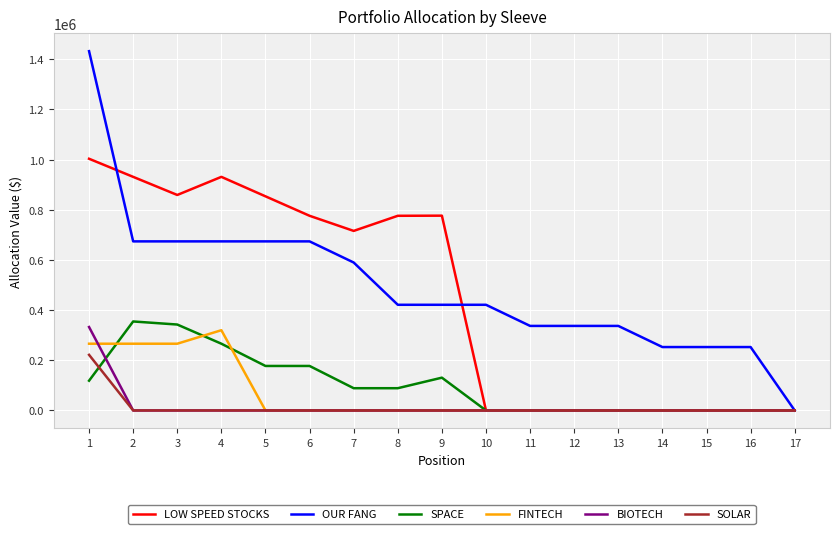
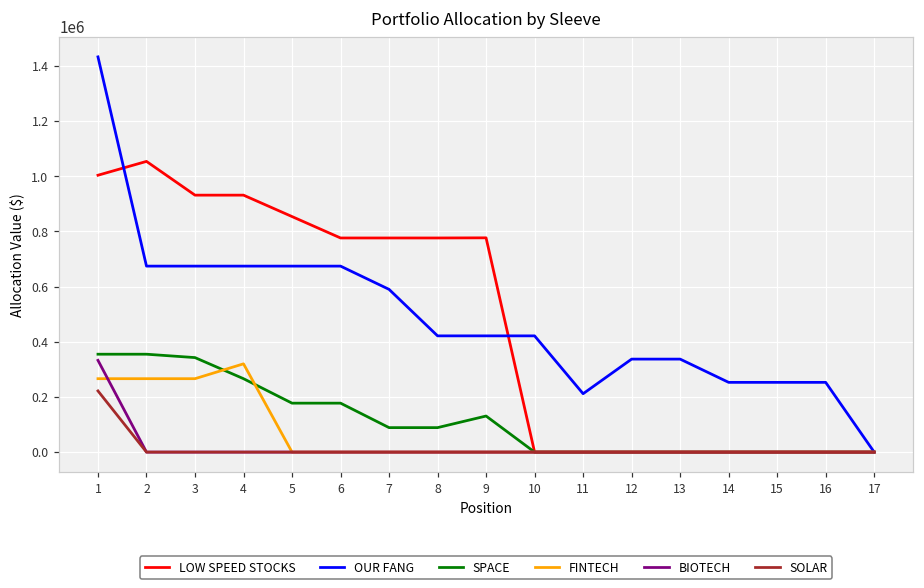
SPACE, 1: 120000 -> 350000
LOW SPEED STOCKS, 2: 930000 -> 1050000
LOW SPEED STOCKS, 3: 860000 -> 930000
LOW SPEED STOCKS, 7: 720000 -> 780000
OUR FANG, 11: 340000 -> 210000
